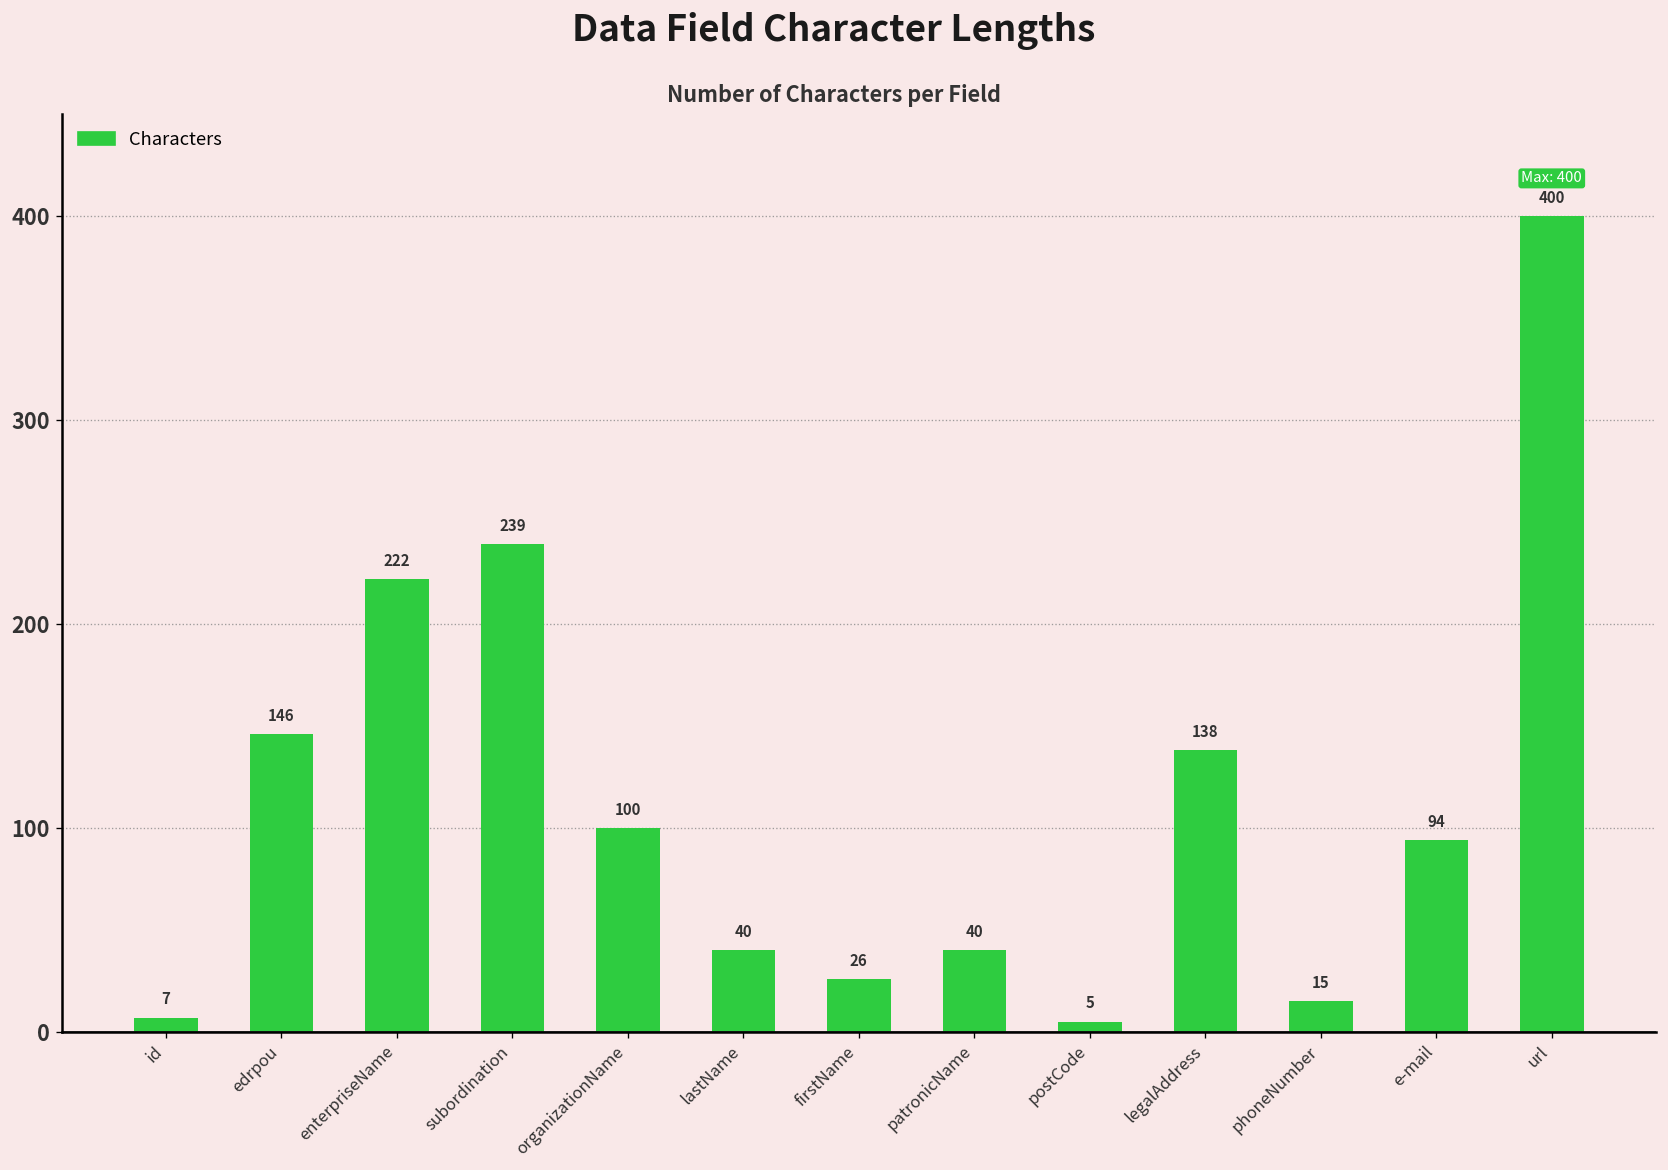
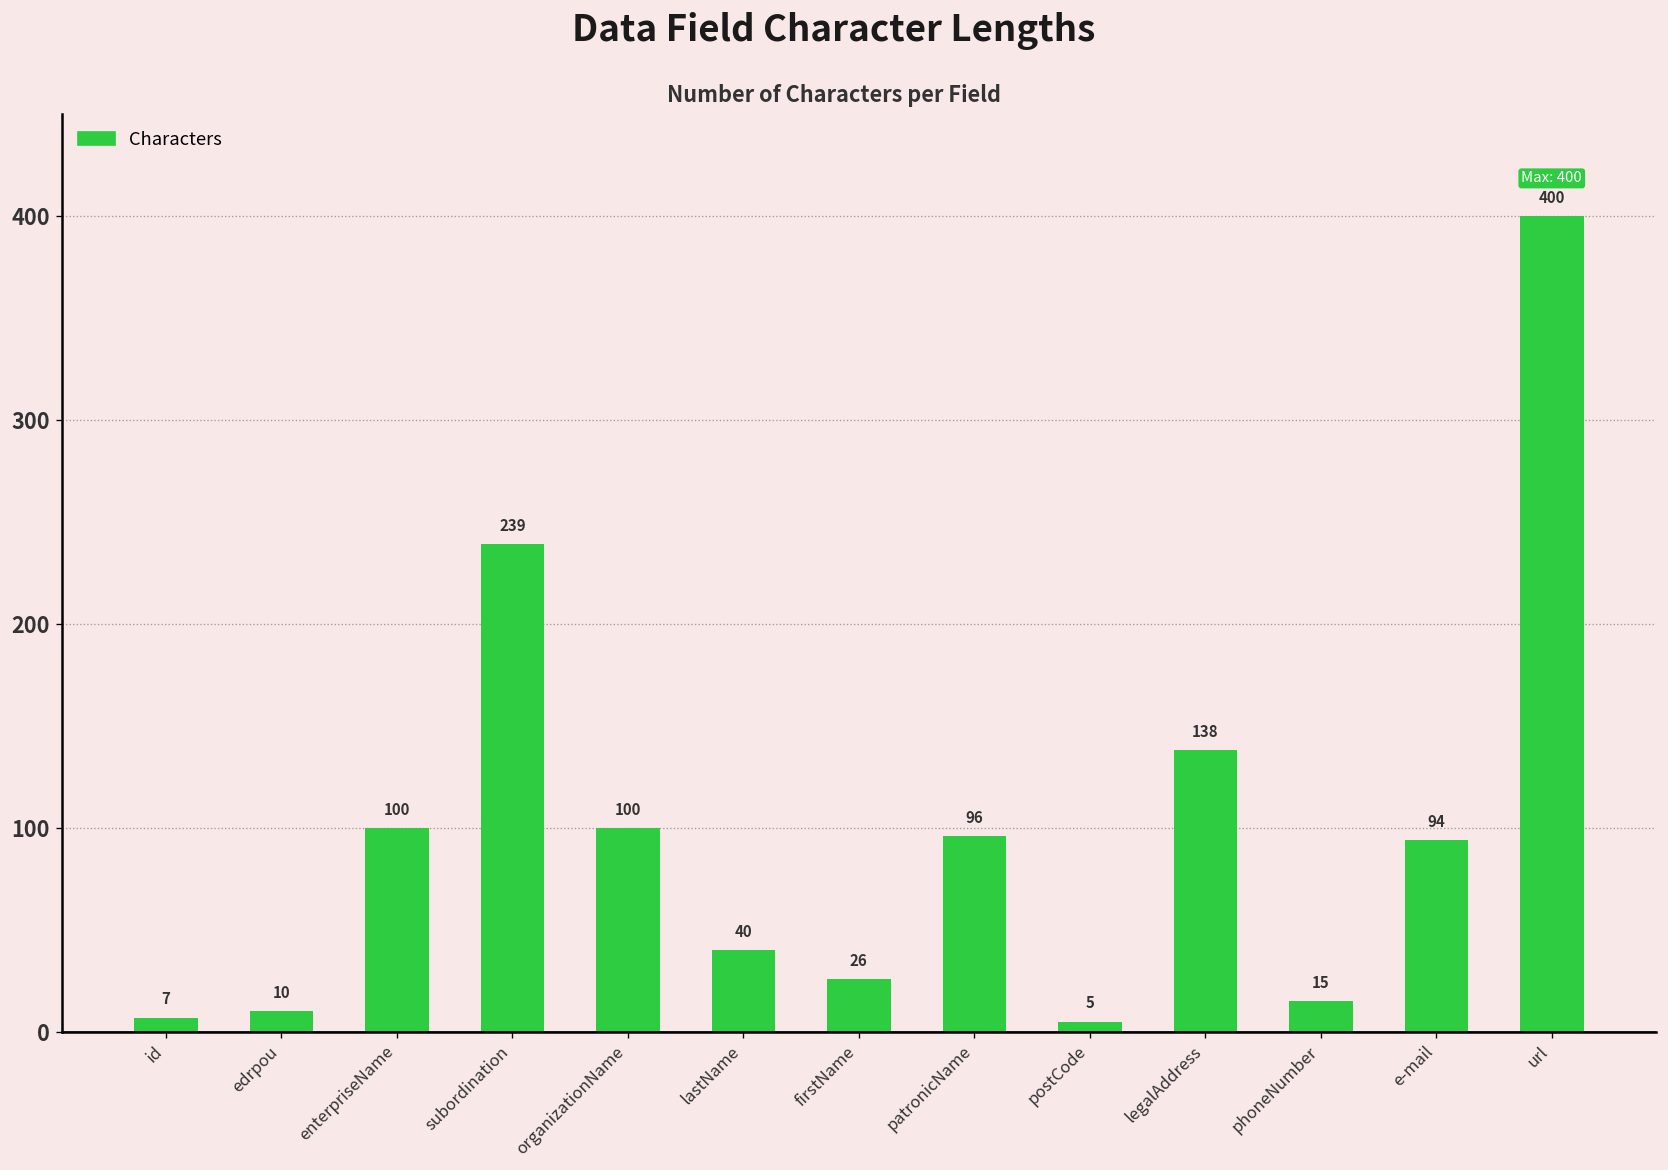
edrpou: 146 -> 10
enterpriseName: 222 -> 100
patronicName: 40 -> 96
